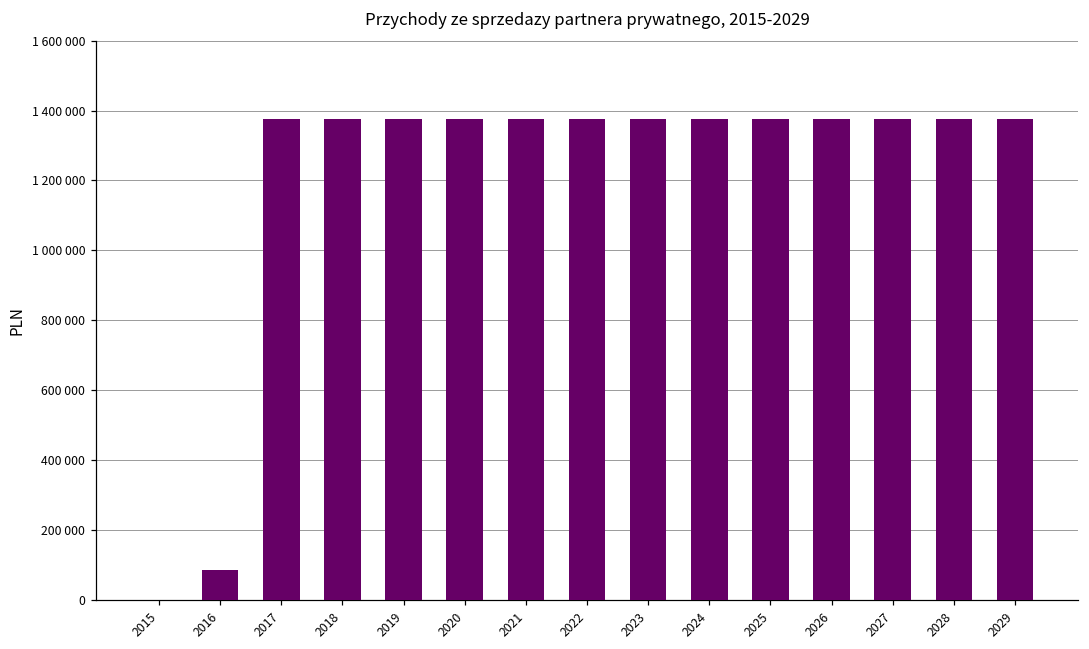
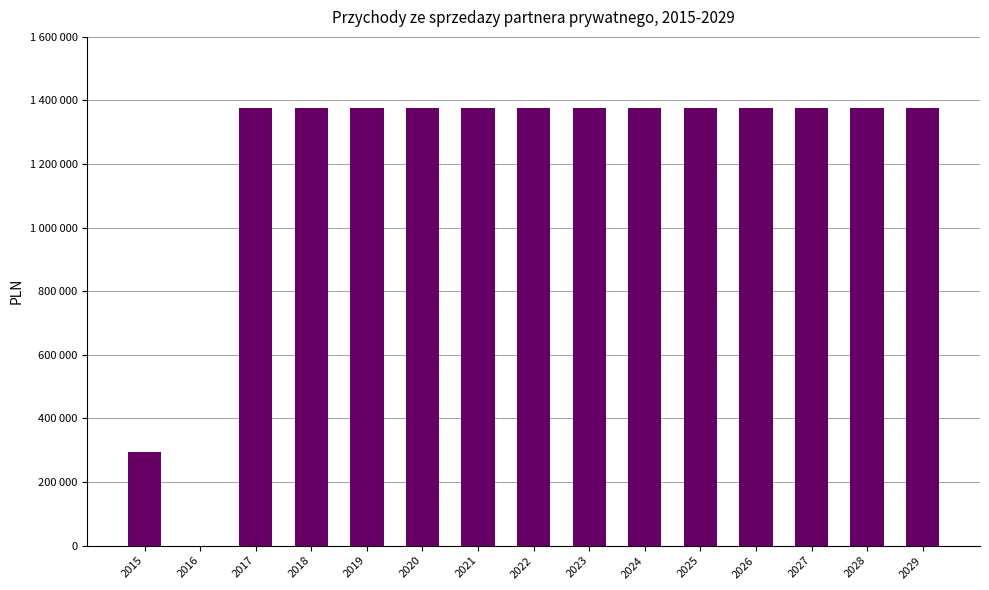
2015: 0 -> 290000
2016: 90000 -> 0
